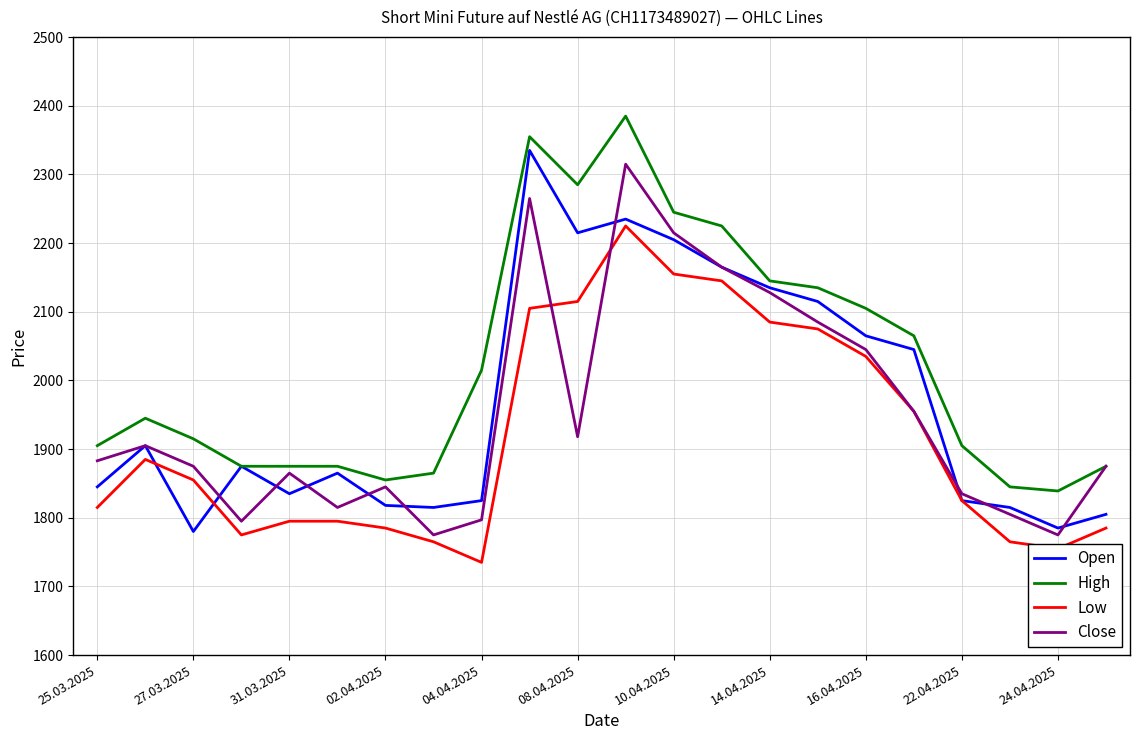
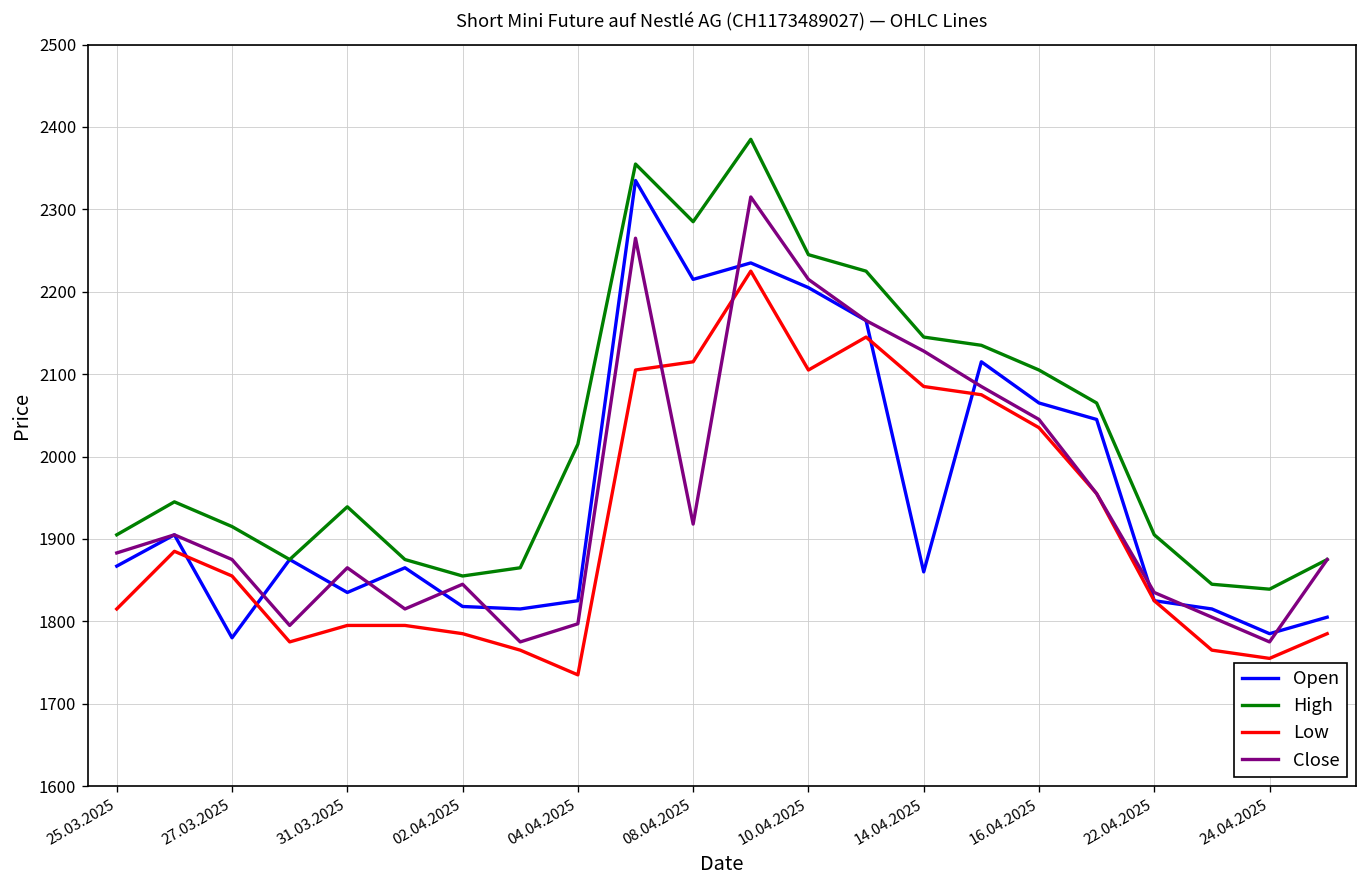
Open, 25.03.2025: 1850 -> 1870
High, 31.03.2025: 1880 -> 1940
Low, 10.04.2025: 2160 -> 2110
Open, 14.04.2025: 2140 -> 1860
